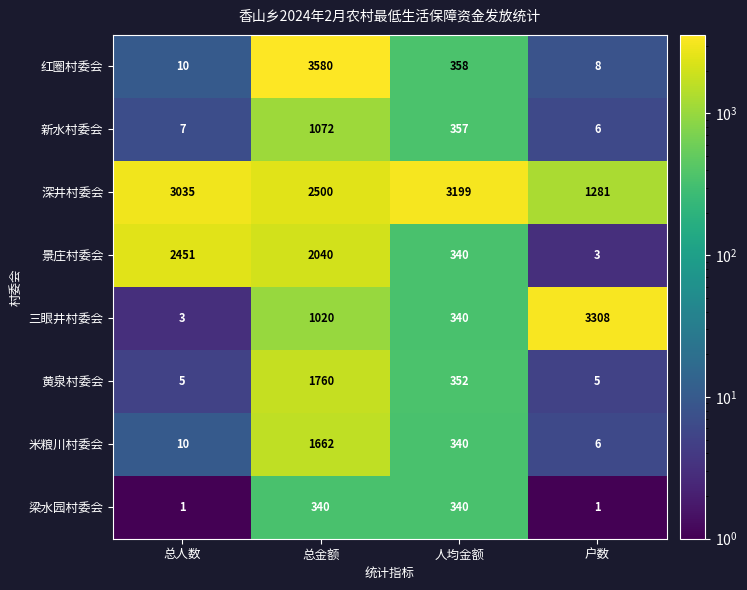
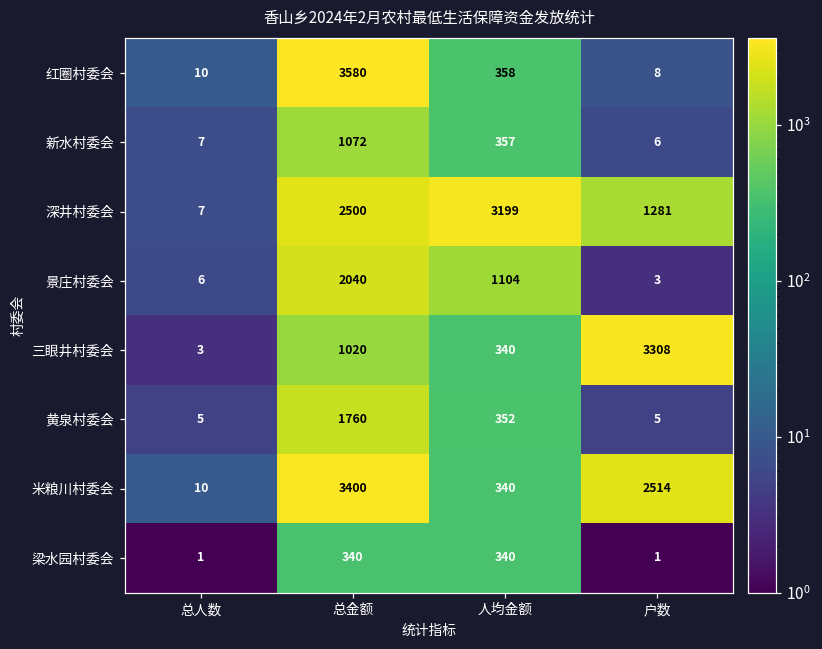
深井村委会, 总人数: 3035 -> 7
景庄村委会, 总人数: 2451 -> 6
景庄村委会, 人均金额: 340 -> 1104
米粮川村委会, 总金额: 1662 -> 3400
米粮川村委会, 户数: 6 -> 2514
